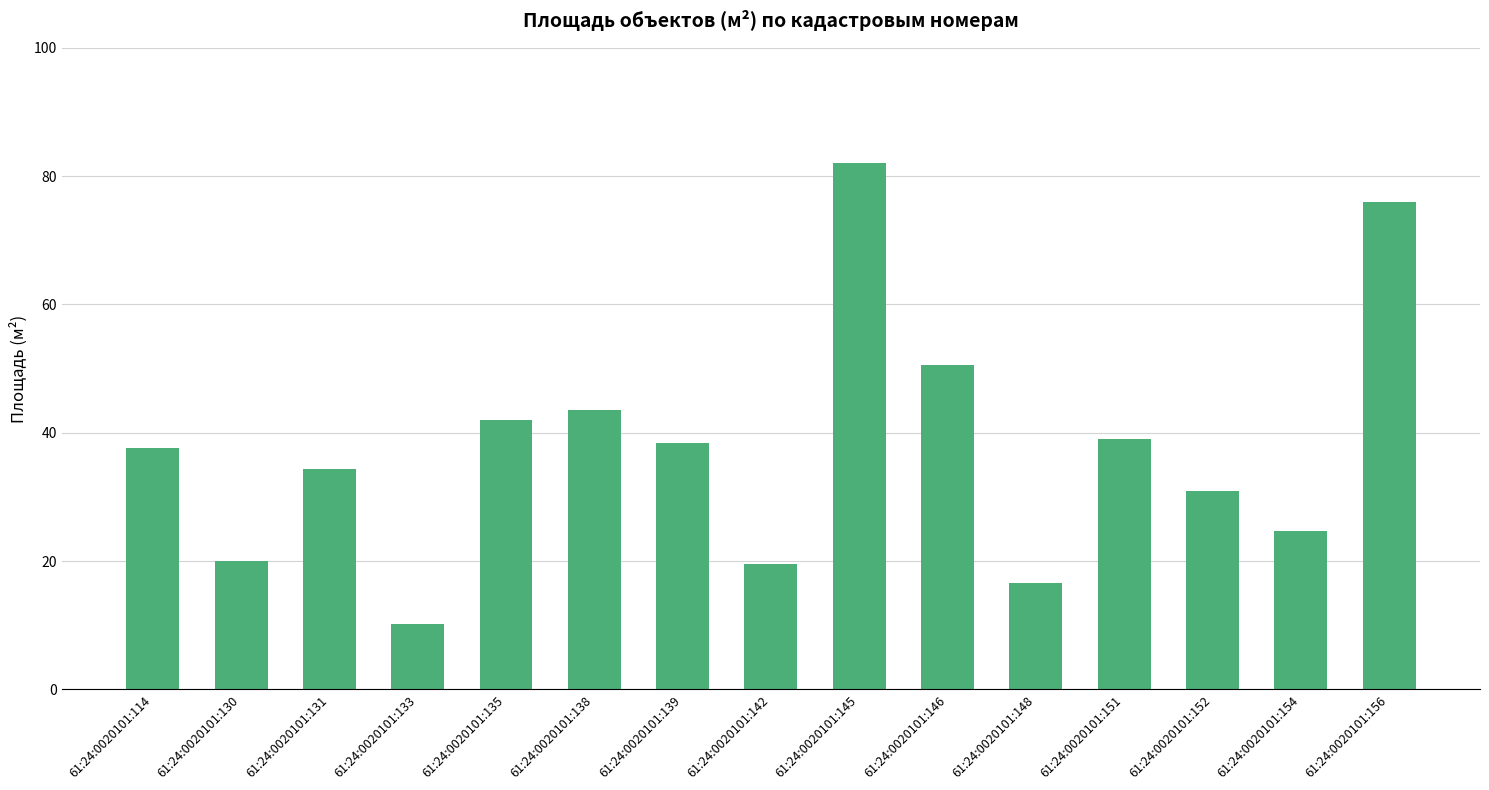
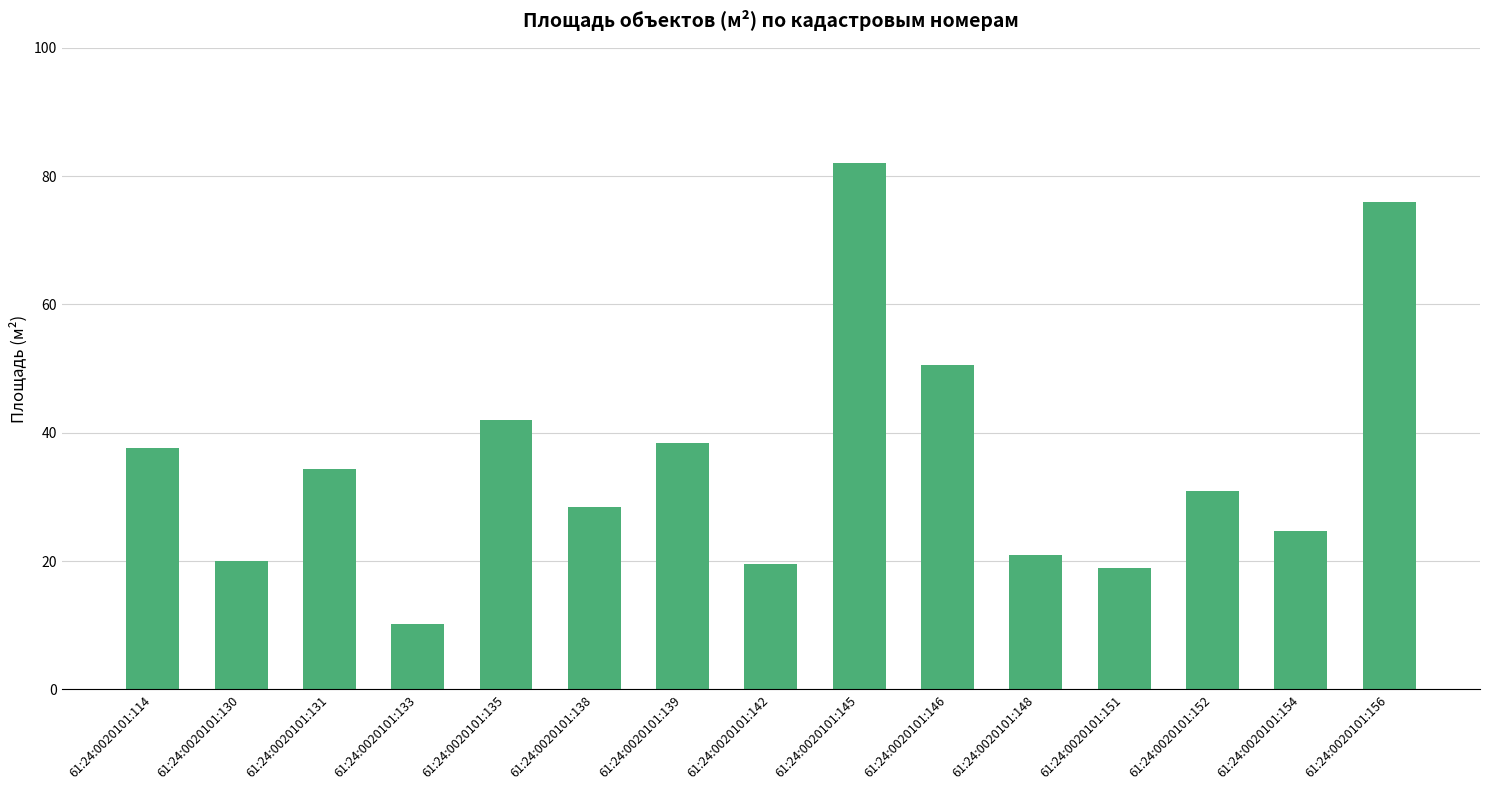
61:24:0020101:138: 44 -> 29
61:24:0020101:148: 17 -> 21
61:24:0020101:151: 39 -> 19
